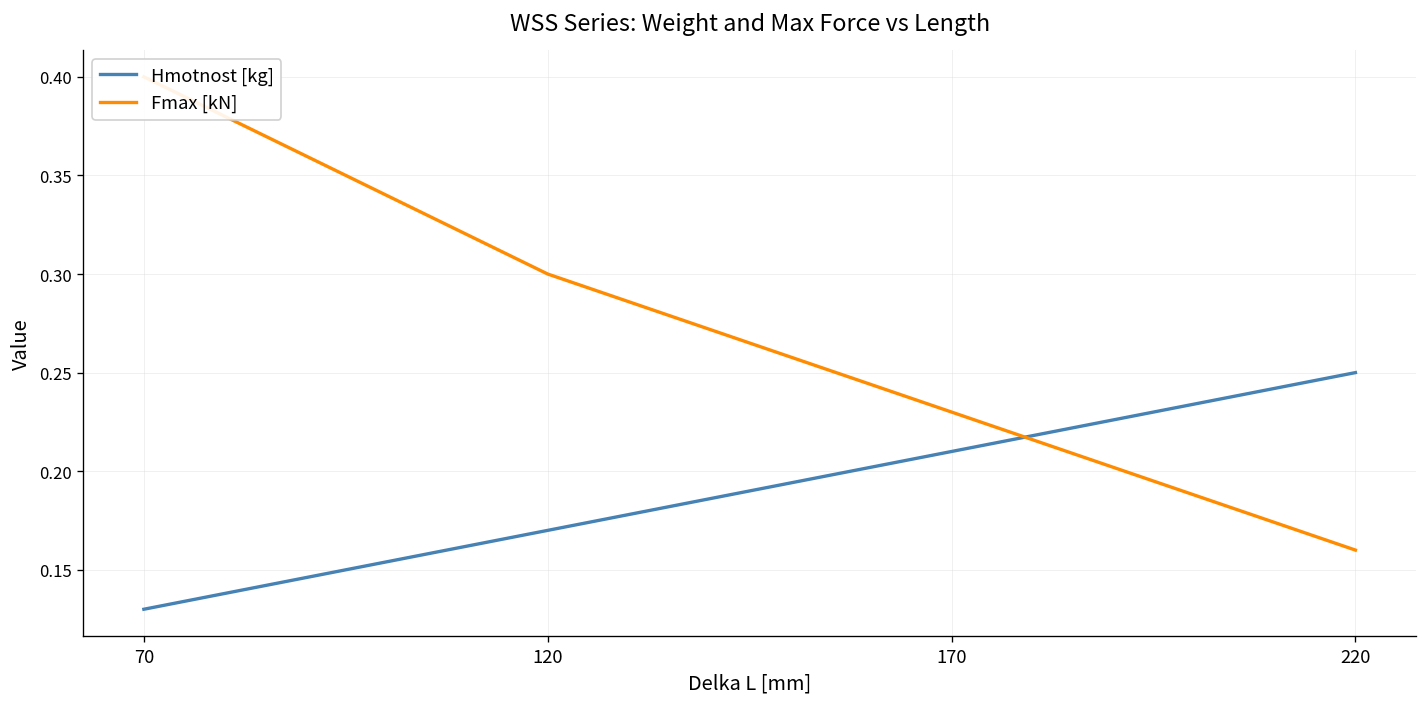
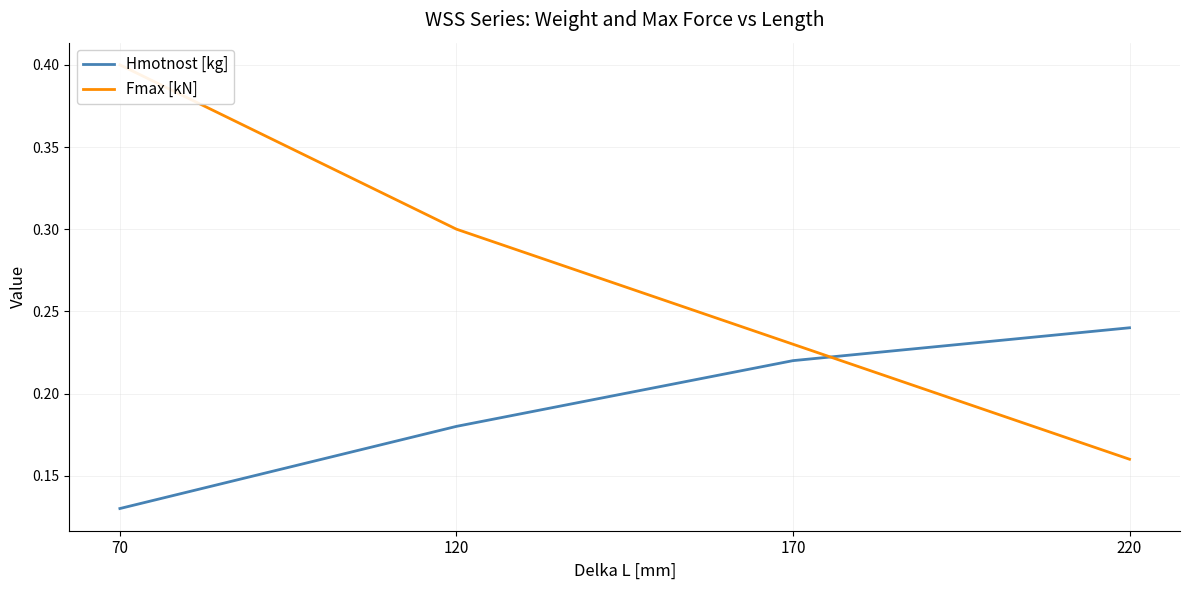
Hmotnost [kg], 120: 0.17 -> 0.18
Hmotnost [kg], 170: 0.21 -> 0.22
Hmotnost [kg], 220: 0.25 -> 0.24
